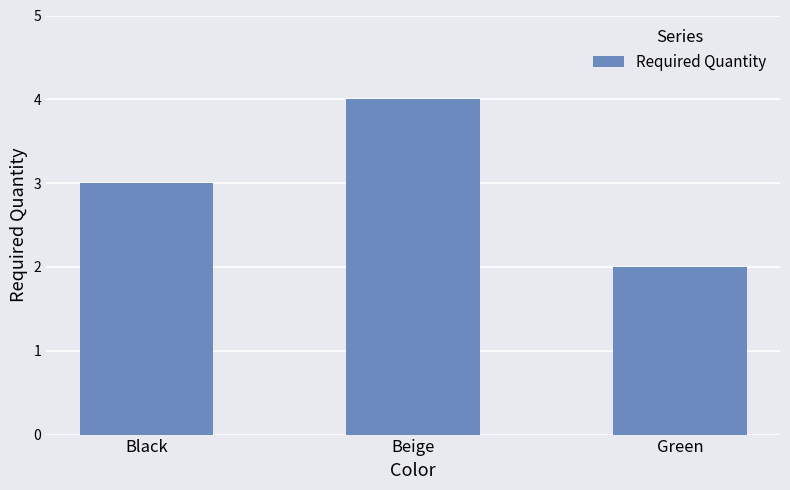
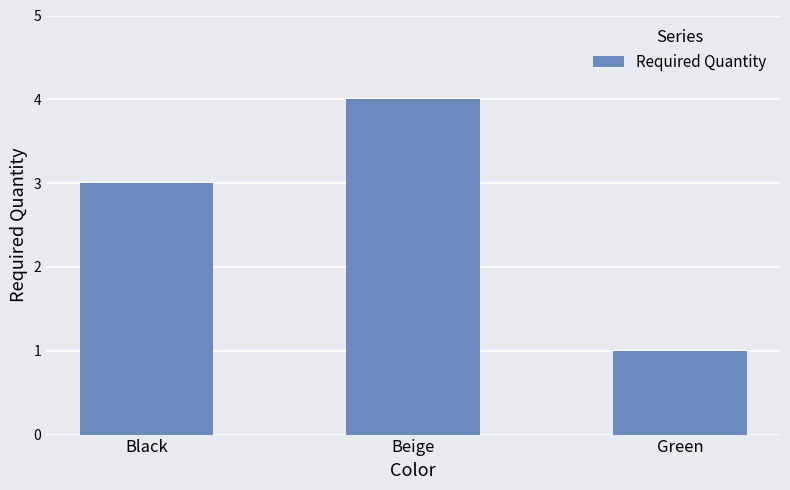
Green: 2 -> 1
